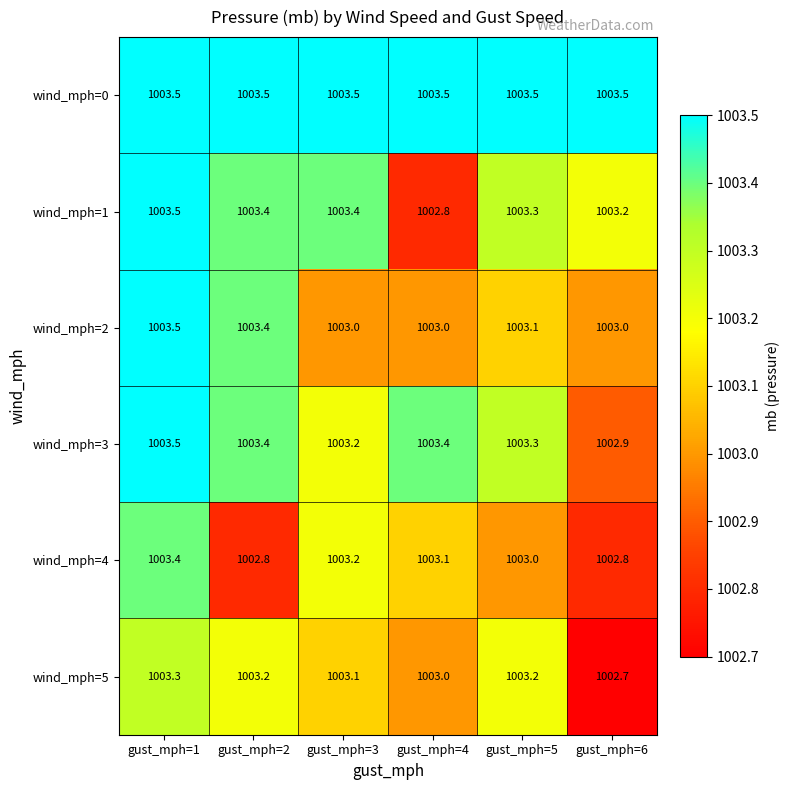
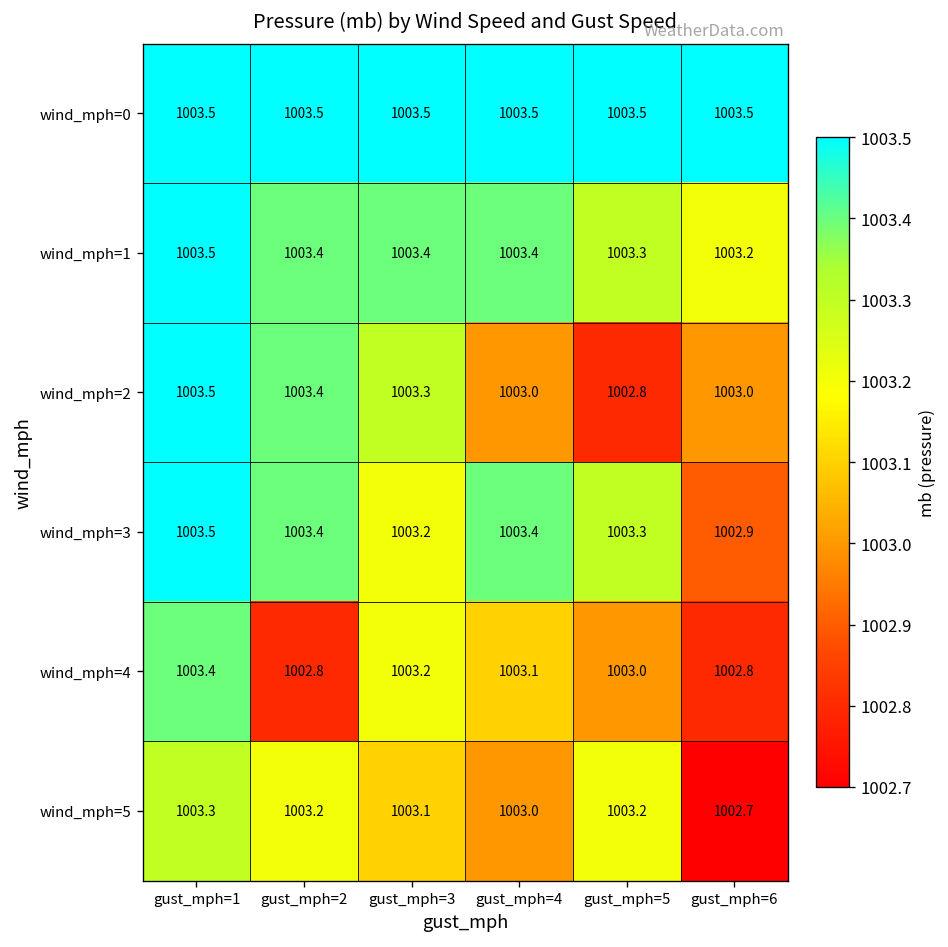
wind_mph=1, gust_mph=4: 1002.8 -> 1003.4
wind_mph=2, gust_mph=3: 1003.0 -> 1003.3
wind_mph=2, gust_mph=5: 1003.1 -> 1002.8
